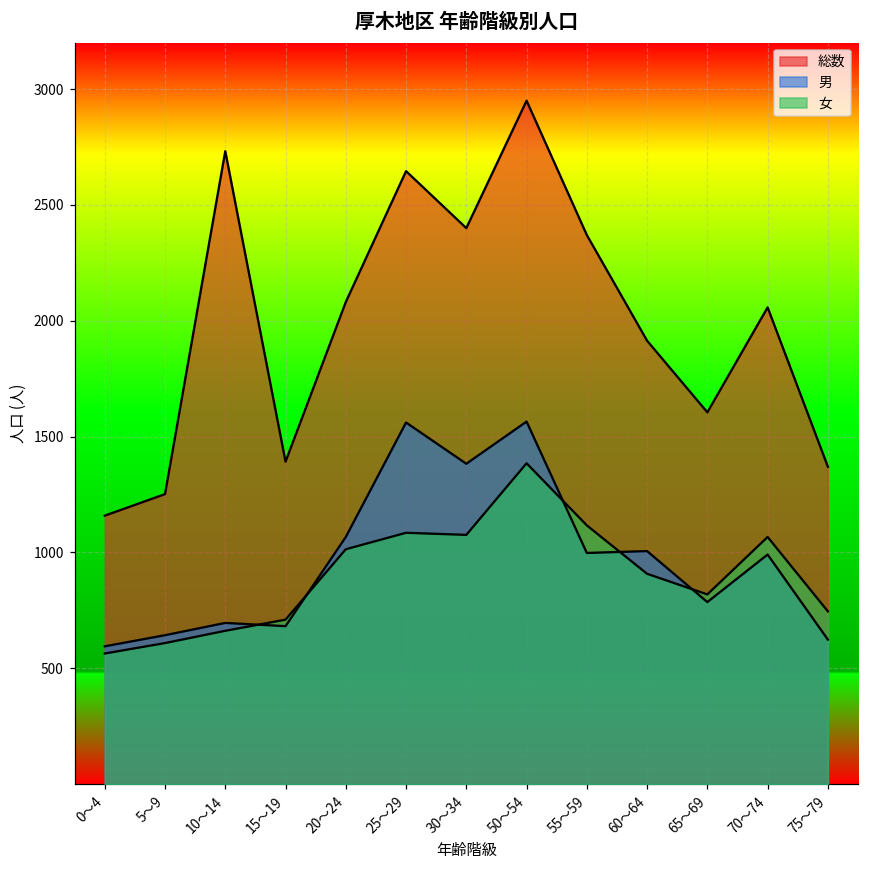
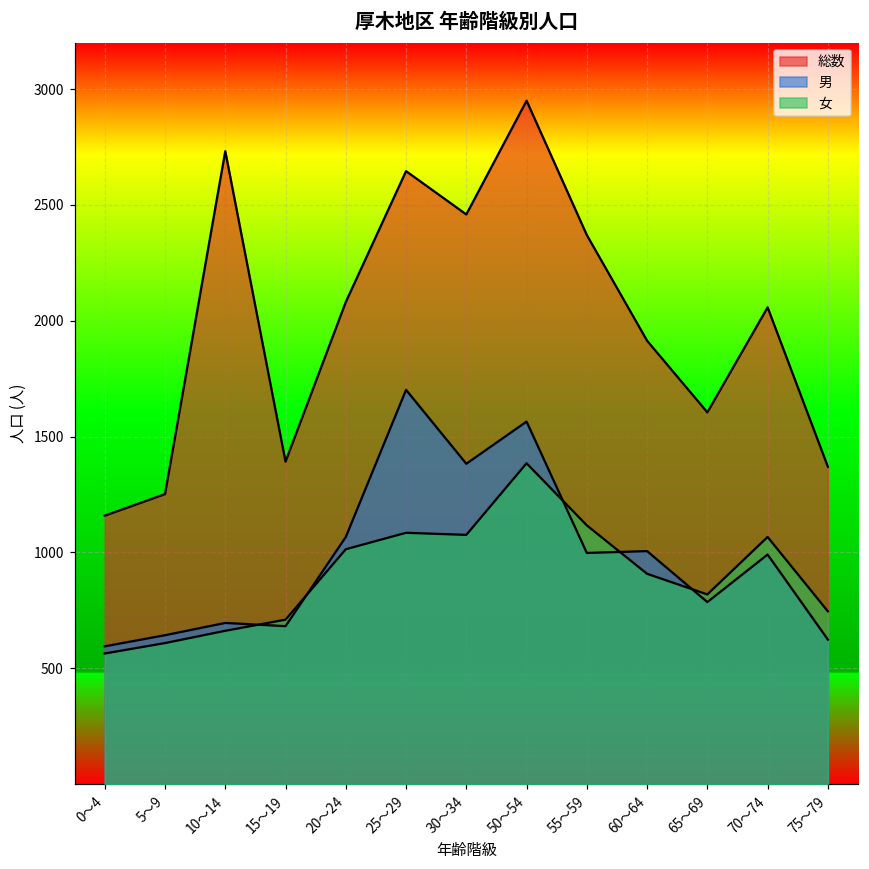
男, 25～29: 1560 -> 1700
総数, 30～34: 2400 -> 2460
